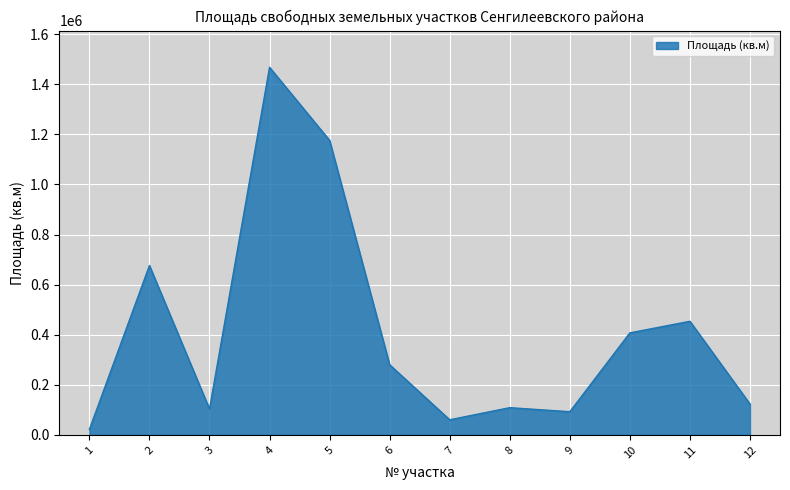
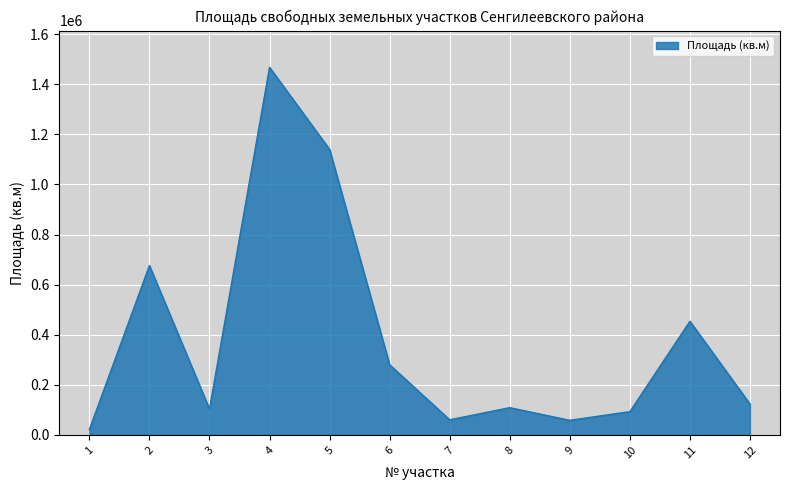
5: 1180000 -> 1140000
9: 90000 -> 60000
10: 410000 -> 90000
